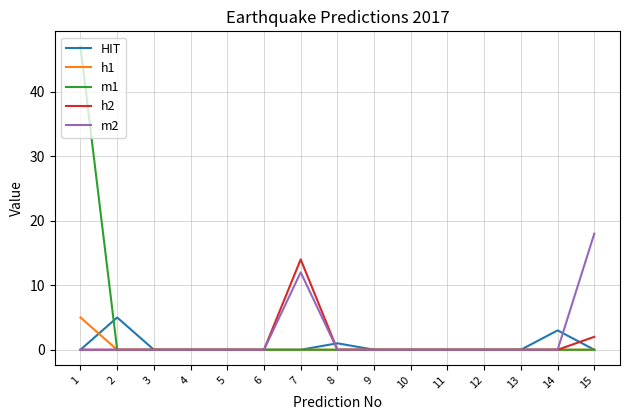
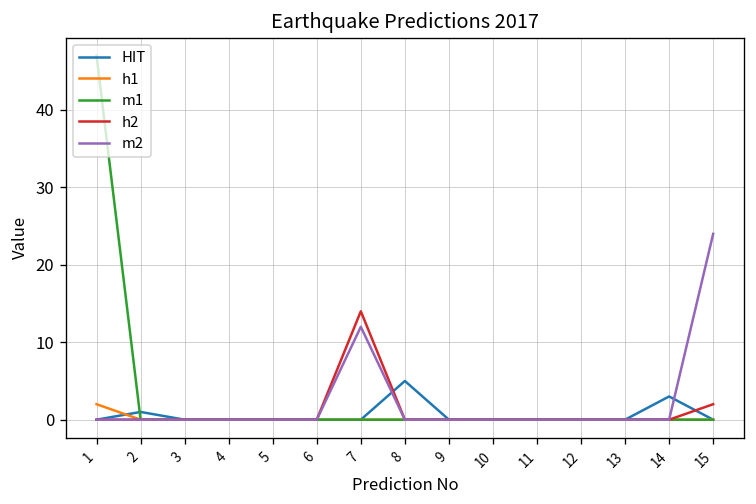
h1, 1: 5 -> 2
HIT, 2: 5 -> 1
HIT, 8: 1 -> 5
m2, 15: 18 -> 24
